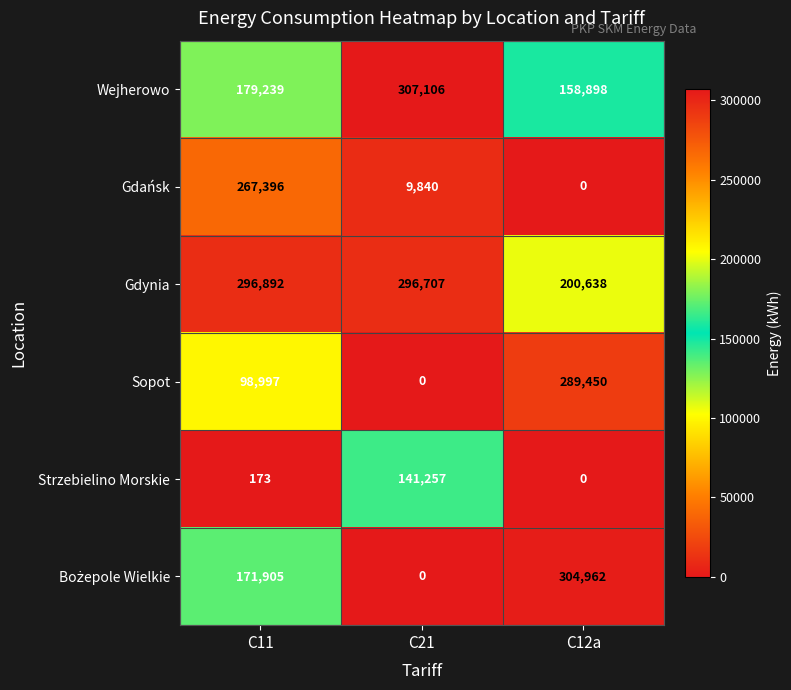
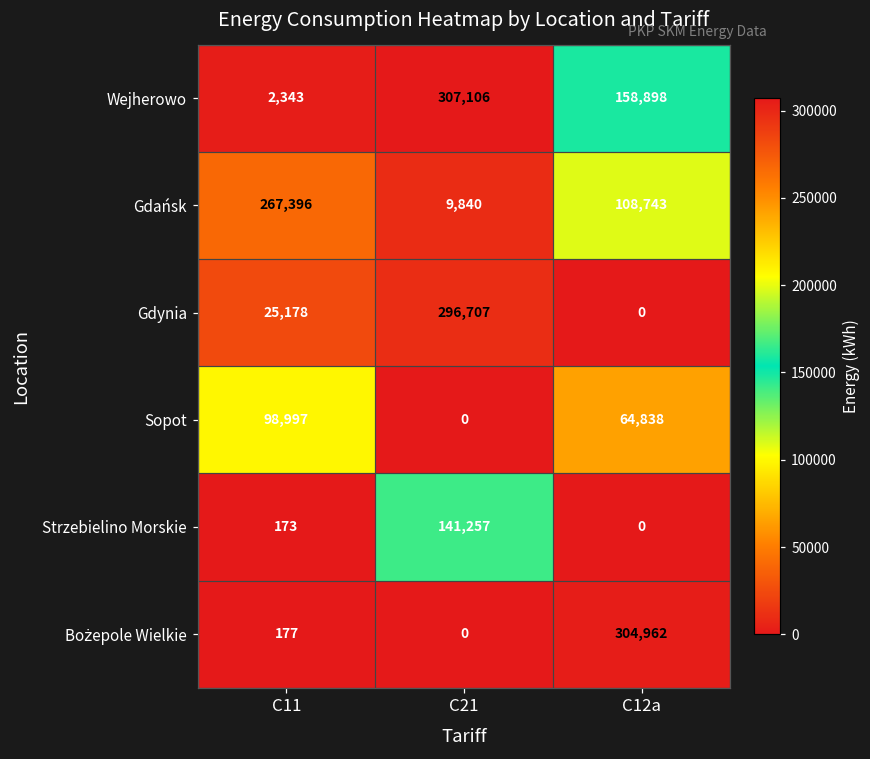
Wejherowo, C11: 179,239 -> 2,343
Gdańsk, C12a: 0 -> 108,743
Gdynia, C11: 296,892 -> 25,178
Gdynia, C12a: 200,638 -> 0
Sopot, C12a: 289,450 -> 64,838
Bożepole Wielkie, C11: 171,905 -> 177
